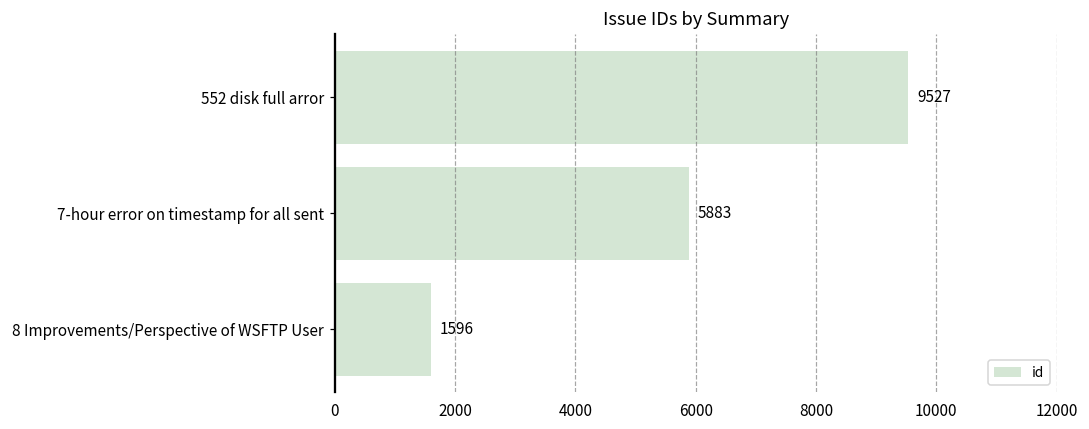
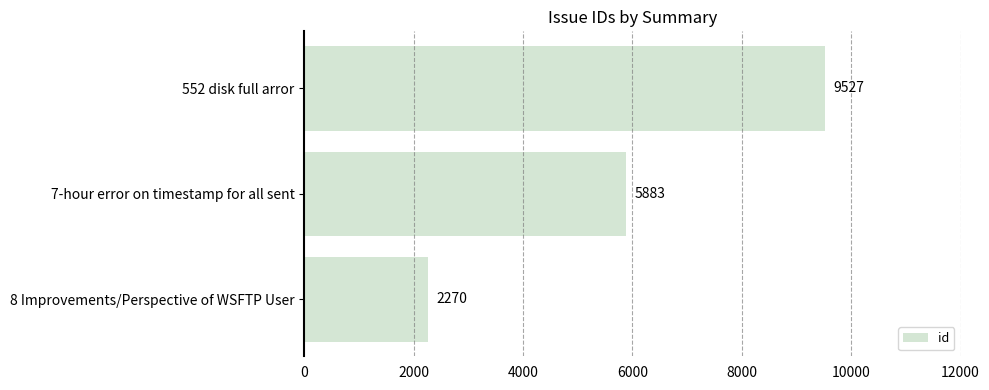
8 Improvements/Perspective of WSFTP User: 1596 -> 2270
